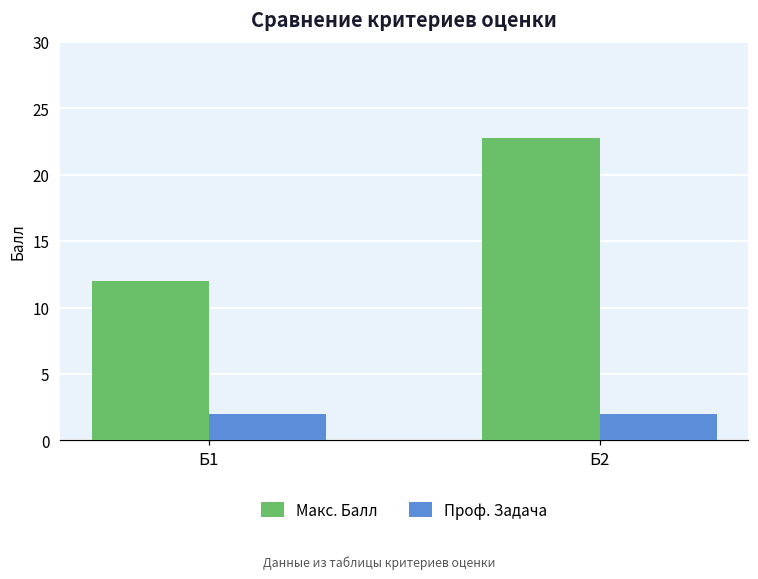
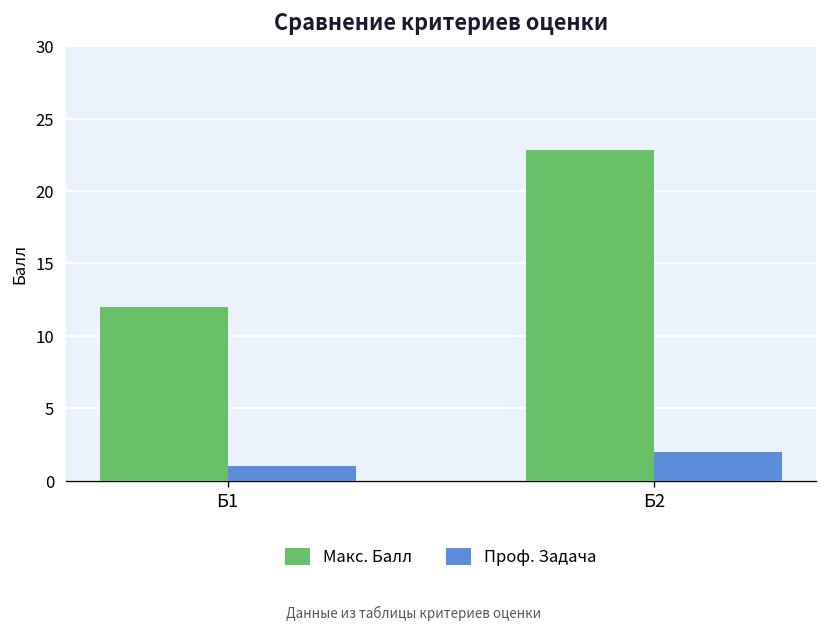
Проф. Задача, Б1: 2 -> 1
